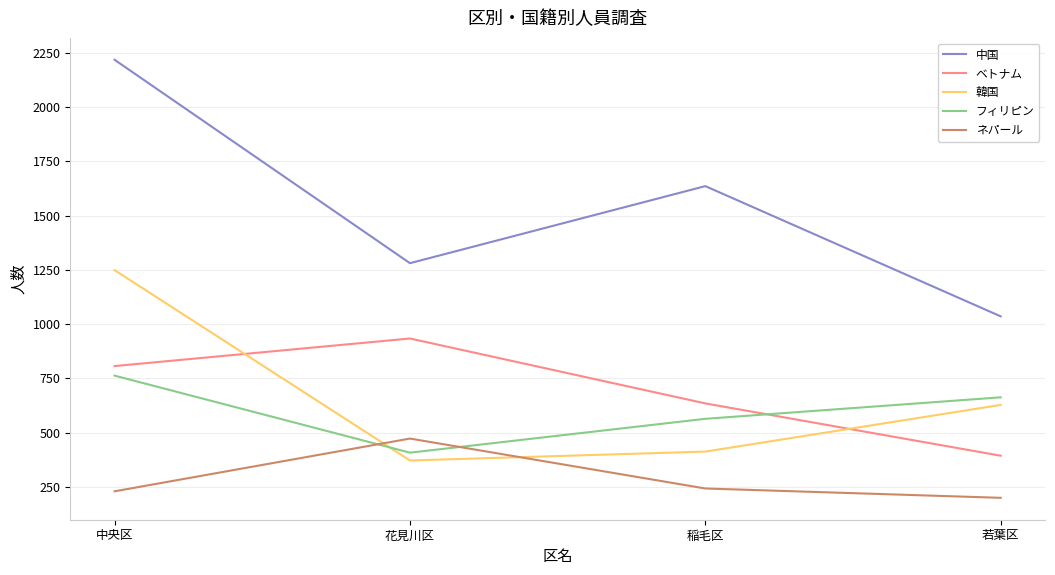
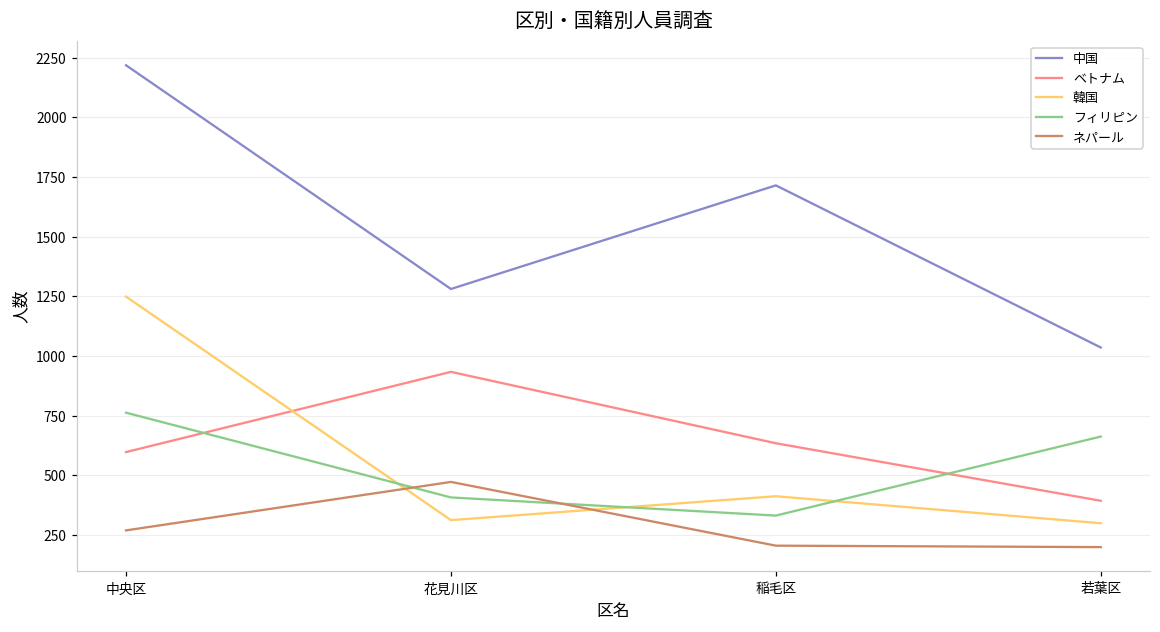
ベトナム, 中央区: 810 -> 600
ネパール, 中央区: 230 -> 270
韓国, 花見川区: 370 -> 310
中国, 稲毛区: 1640 -> 1720
フィリピン, 稲毛区: 560 -> 330
ネパール, 稲毛区: 240 -> 210
韓国, 若葉区: 630 -> 300
